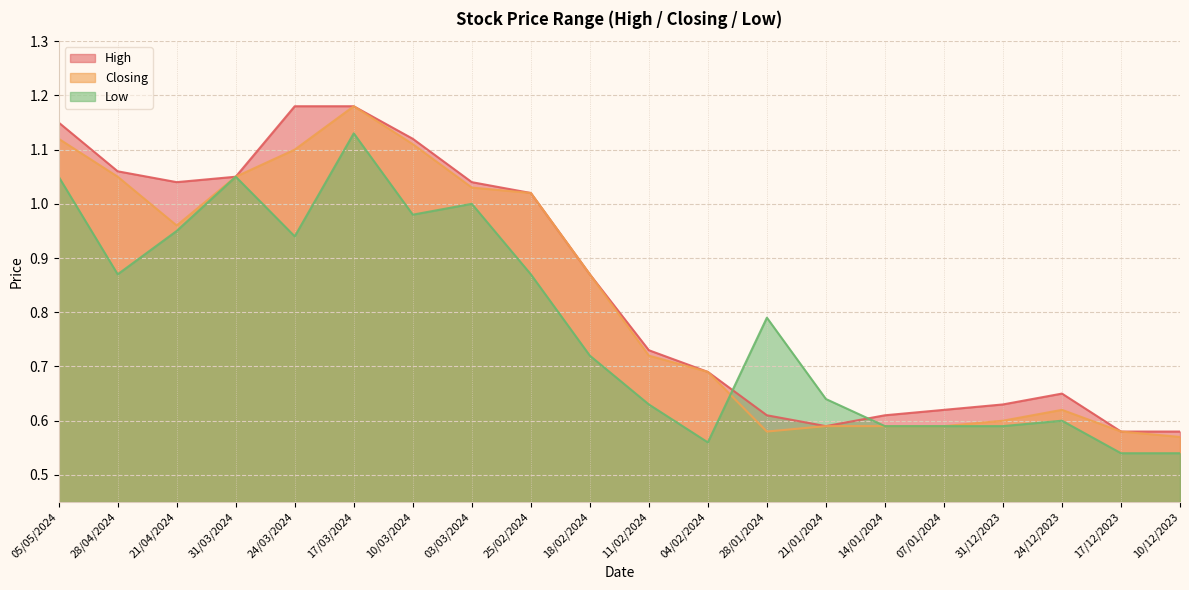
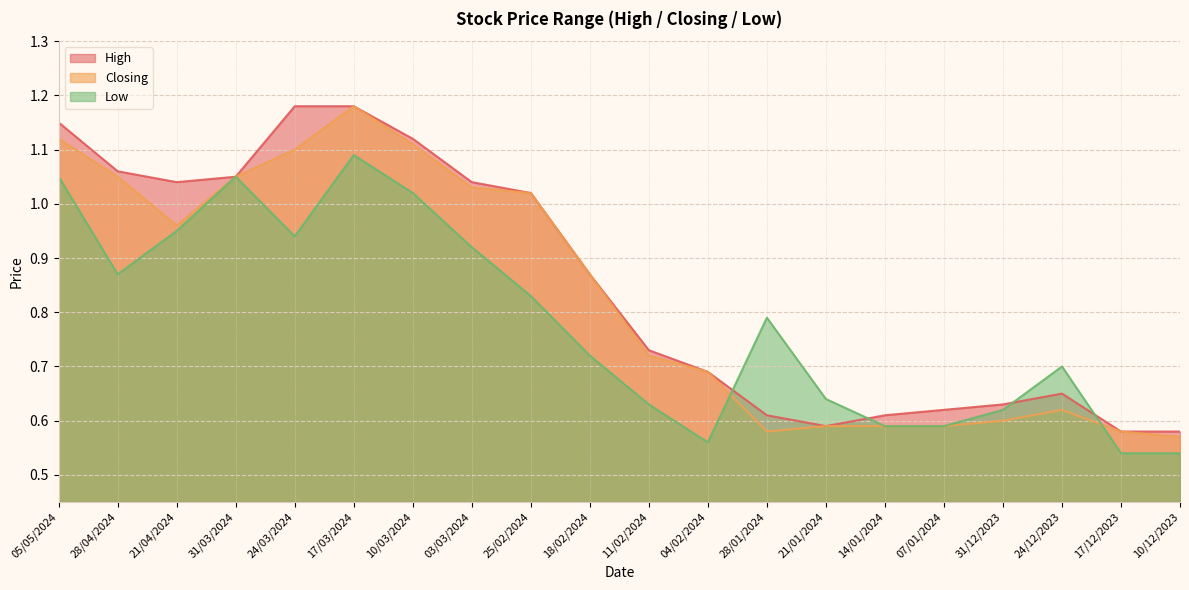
Low, 17/03/2024: 1.13 -> 1.09
Low, 10/03/2024: 0.98 -> 1.02
Low, 03/03/2024: 1.00 -> 0.92
Low, 25/02/2024: 0.87 -> 0.83
Low, 31/12/2023: 0.59 -> 0.62
Low, 24/12/2023: 0.6 -> 0.7
